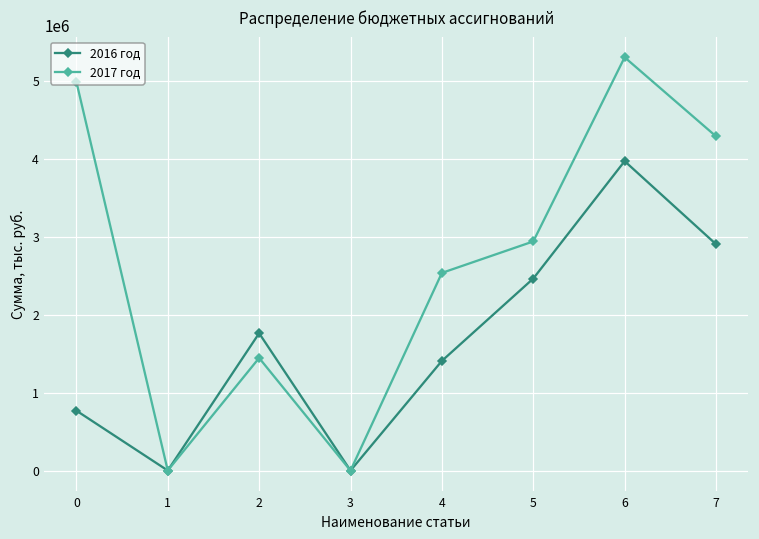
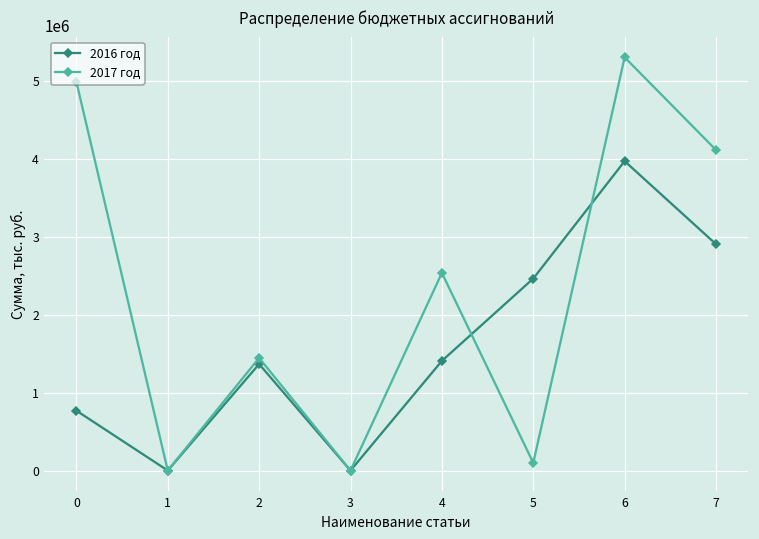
2016 год, 2: 1800000 -> 1400000
2017 год, 5: 2900000 -> 100000
2017 год, 7: 4300000 -> 4100000
